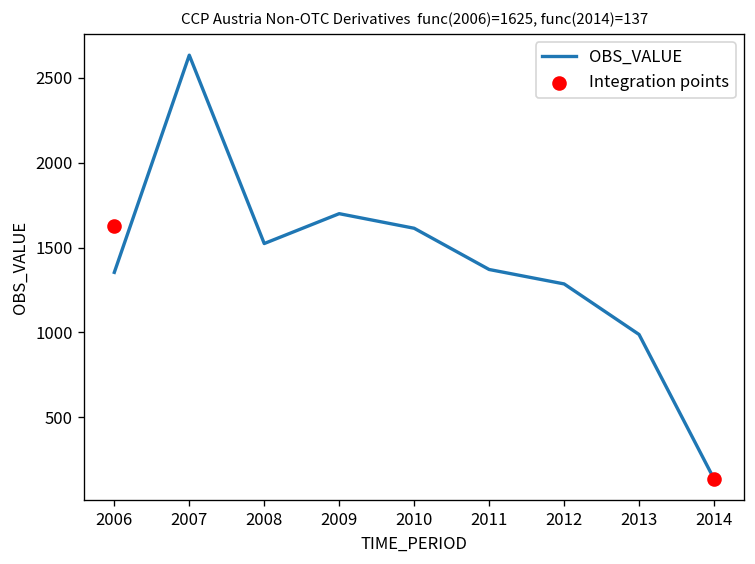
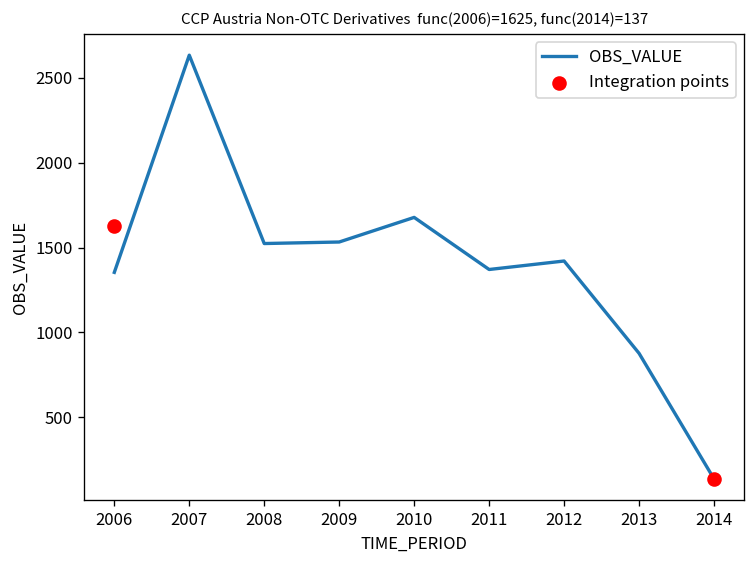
OBS_VALUE, 2009: 1700 -> 1530
OBS_VALUE, 2010: 1610 -> 1680
OBS_VALUE, 2012: 1290 -> 1420
OBS_VALUE, 2013: 990 -> 880
